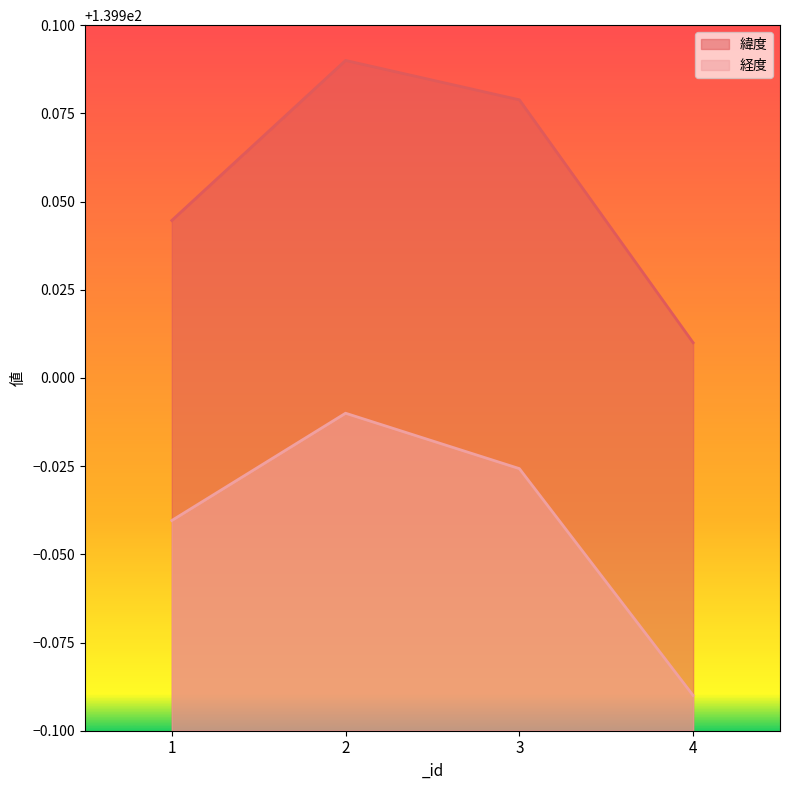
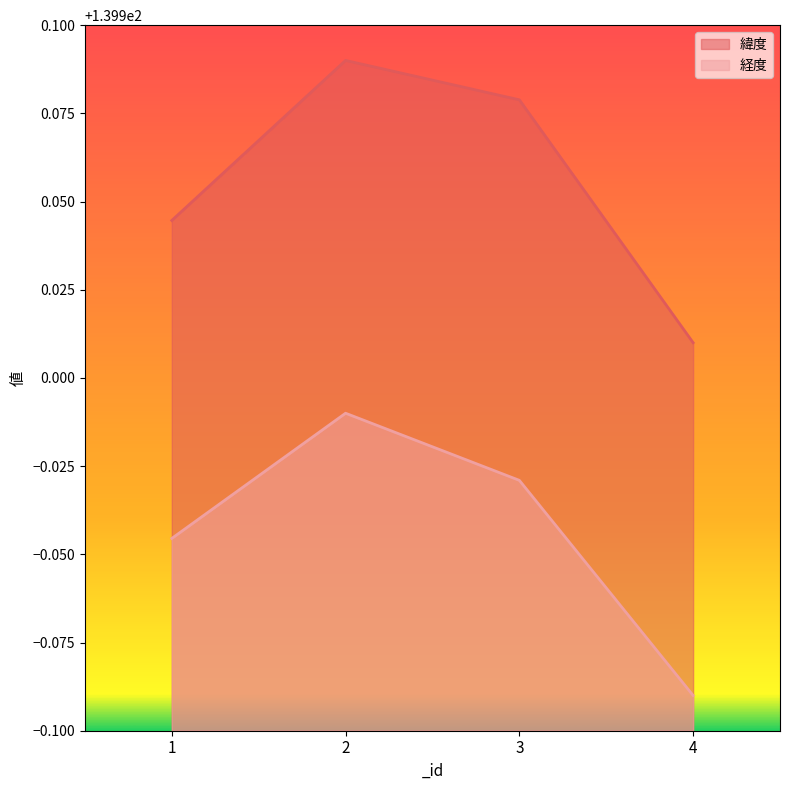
経度, 1: 139.860 -> 139.855
経度, 3: 139.874 -> 139.871
